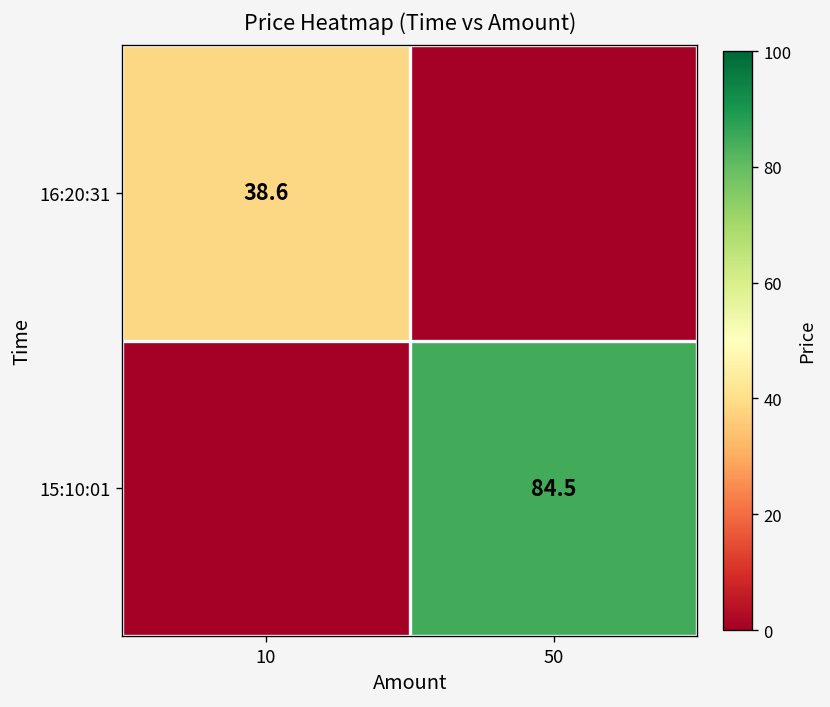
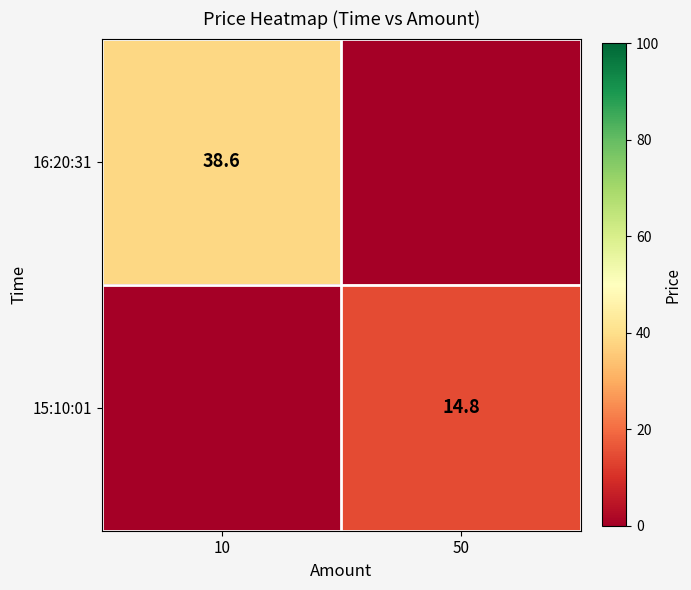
15:10:01, 50: 84.5 -> 14.8
